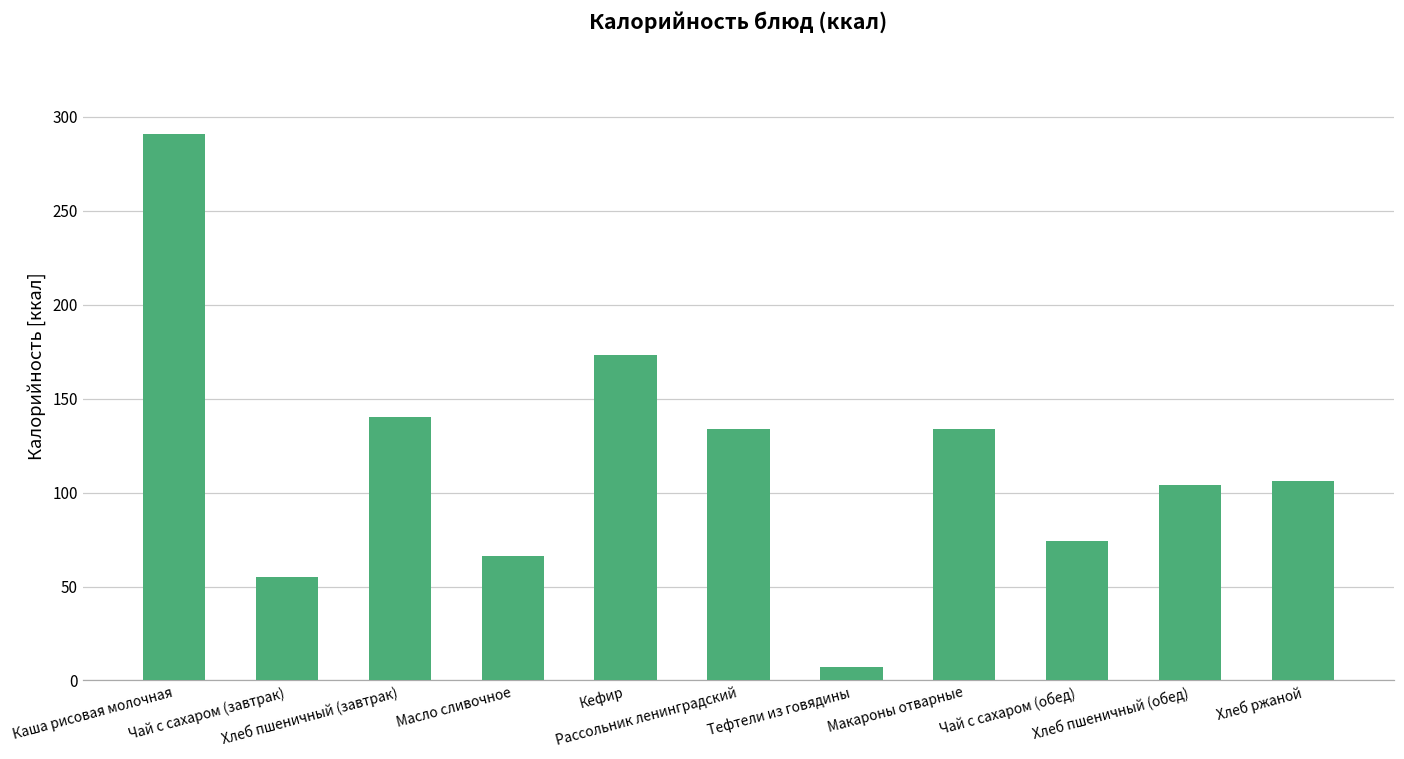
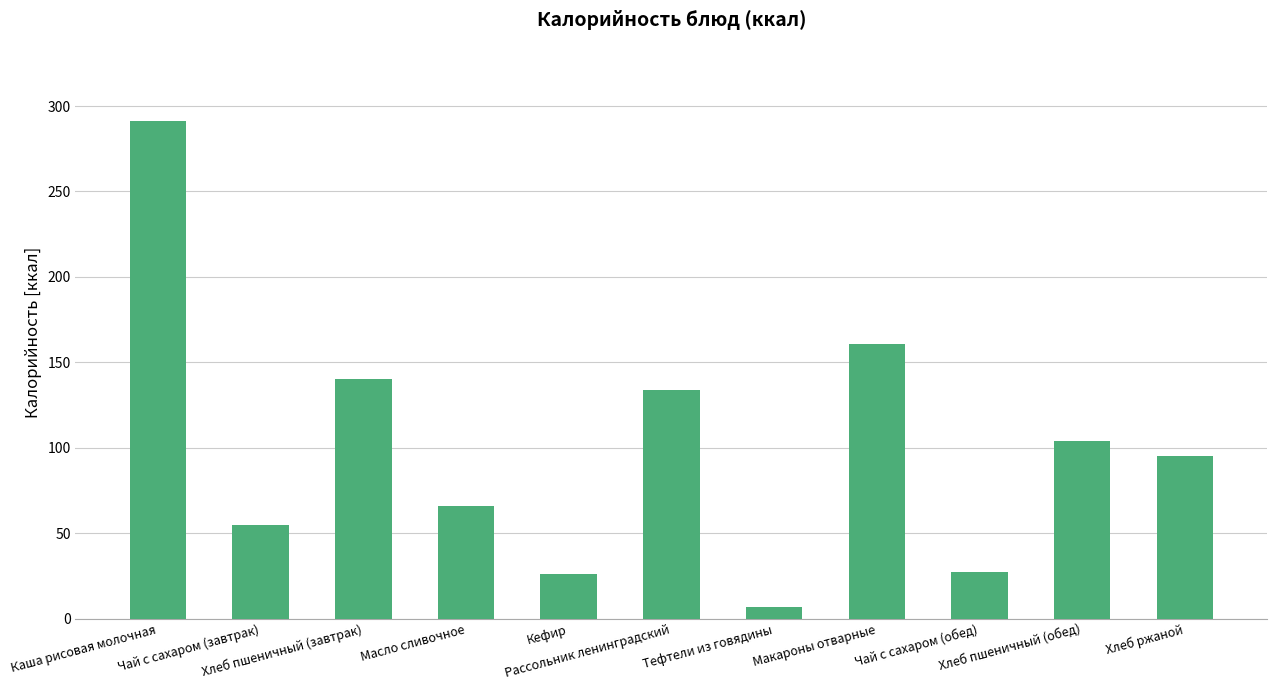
Кефир: 173 -> 26
Макароны отварные: 134 -> 161
Чай с сахаром (обед): 74 -> 27
Хлеб ржаной: 106 -> 95
